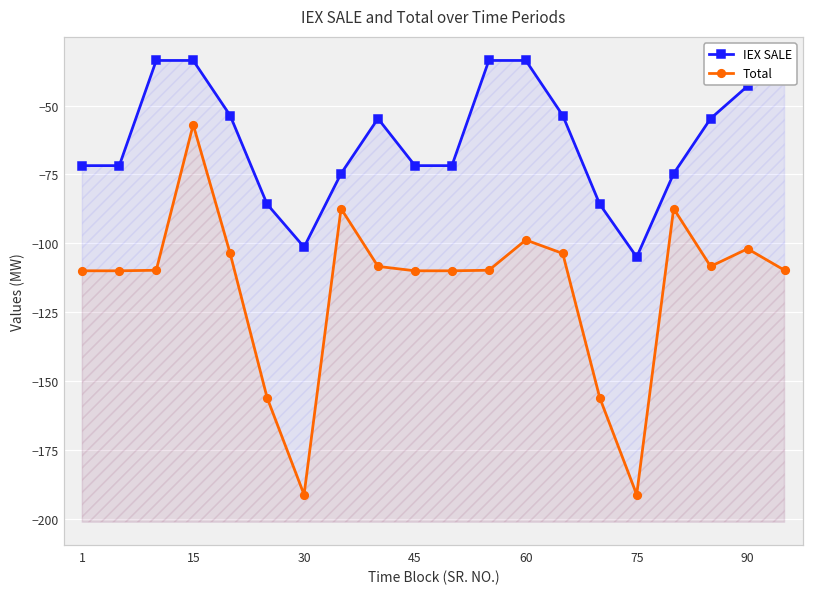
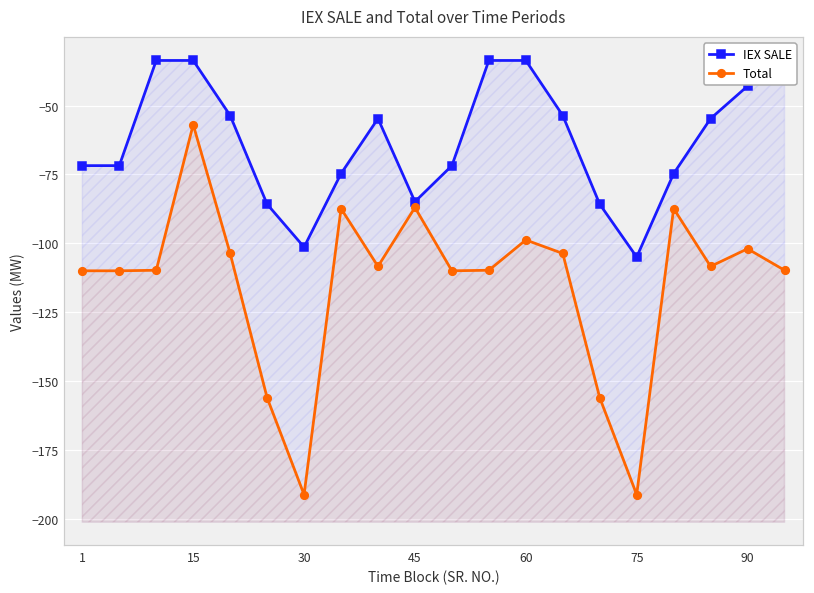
IEX SALE, 45: -72 -> -85
Total, 45: -110 -> -87
